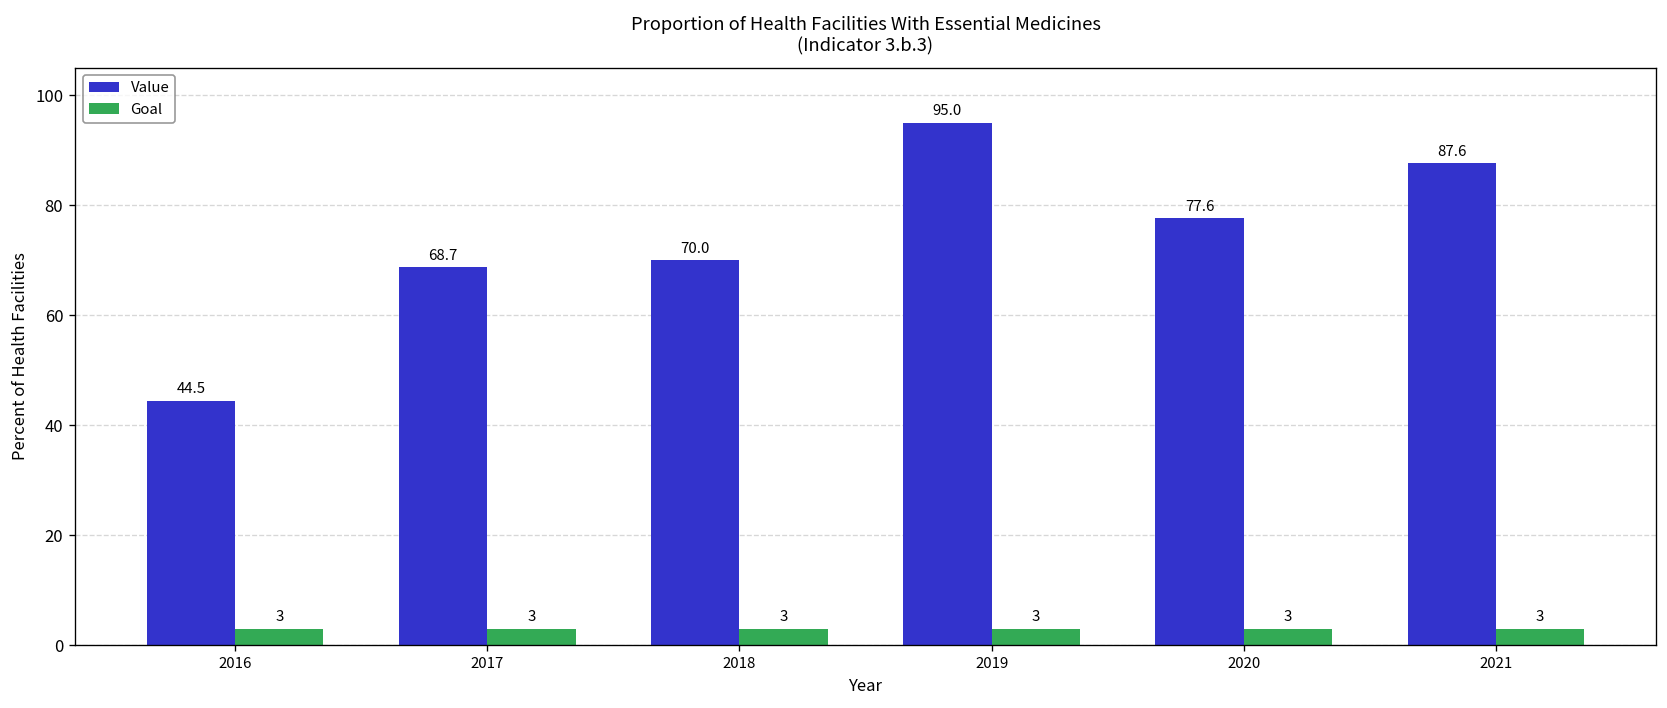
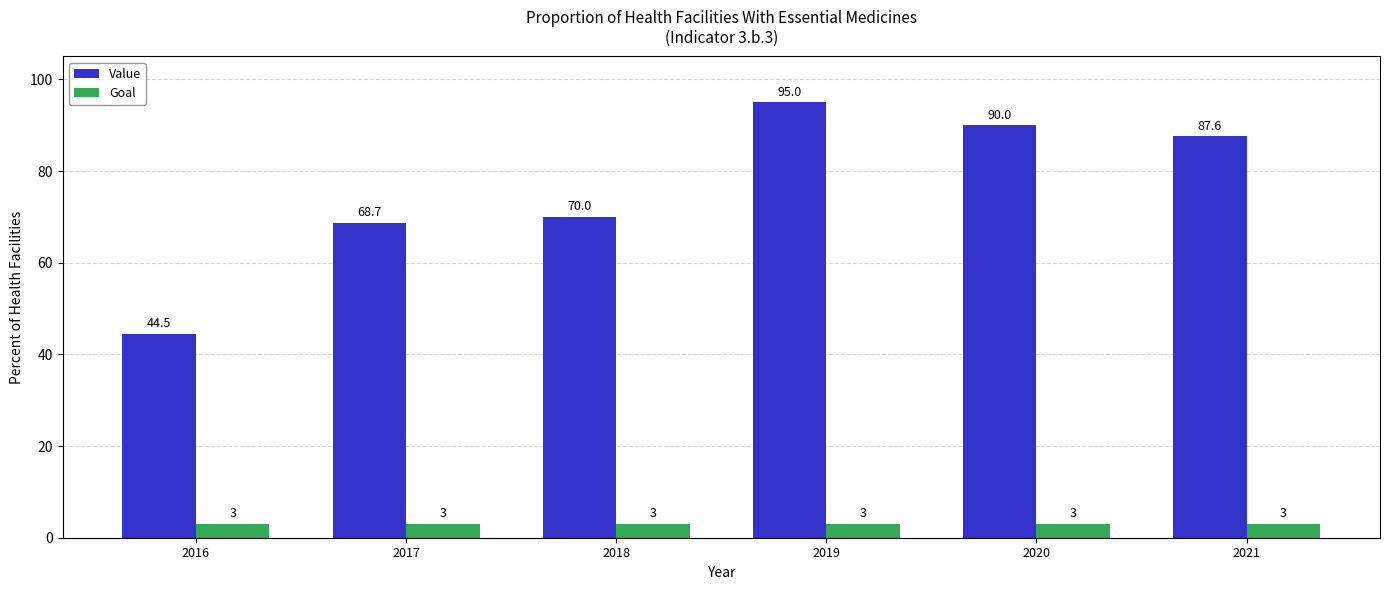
Value, 2020: 77.6 -> 90.0
